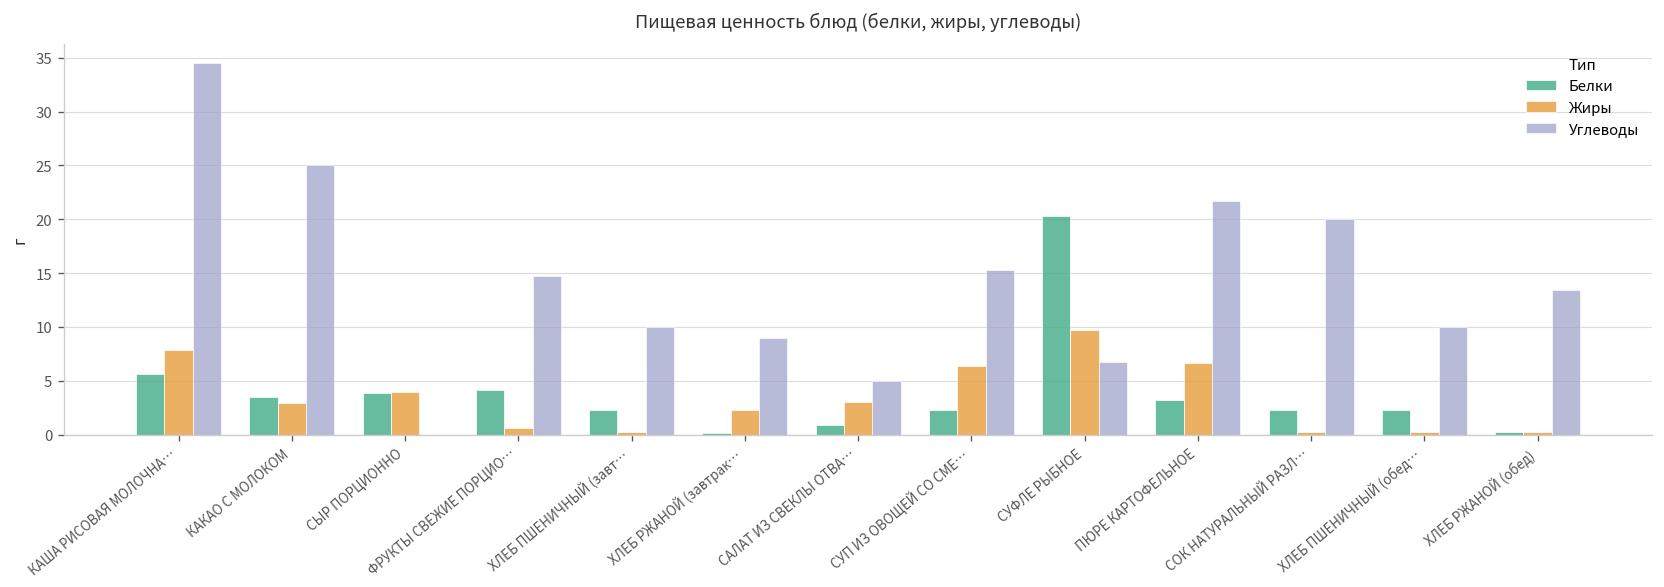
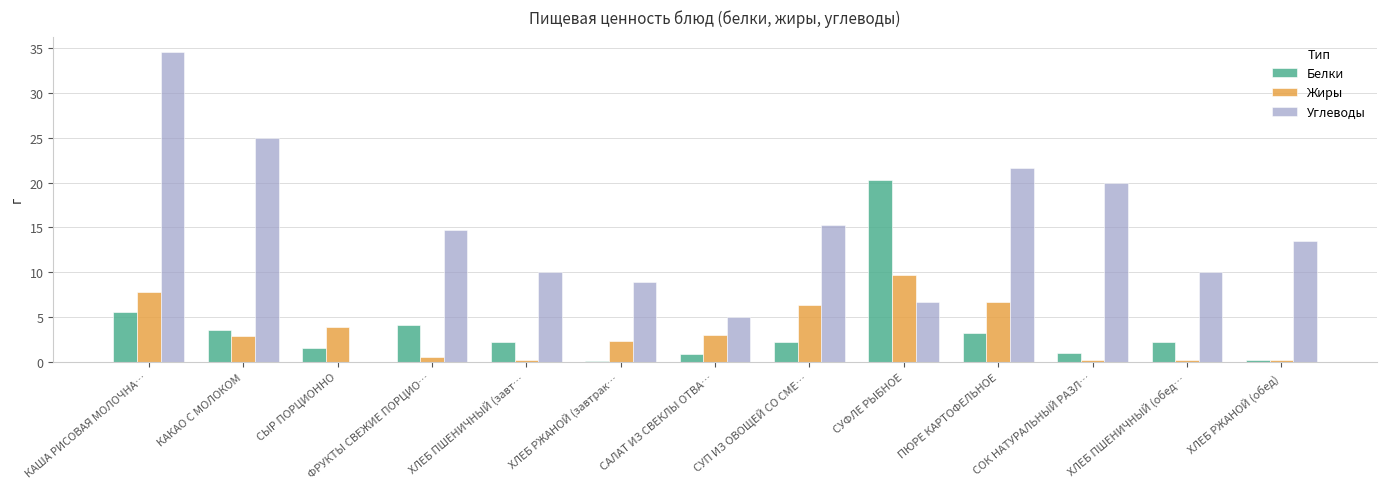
Белки, СЫР ПОРЦИОННО: 4 -> 2
Белки, СОК НАТУРАЛЬНЫЙ РАЗЛ…: 2 -> 1
